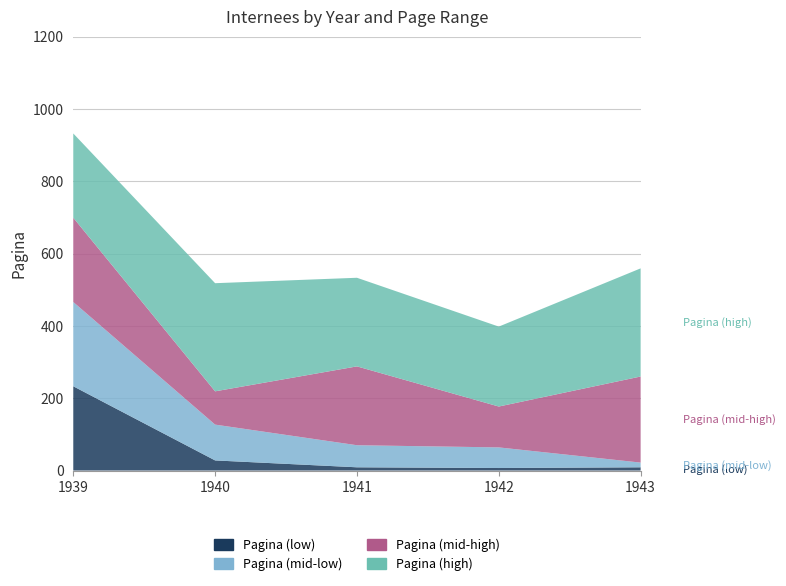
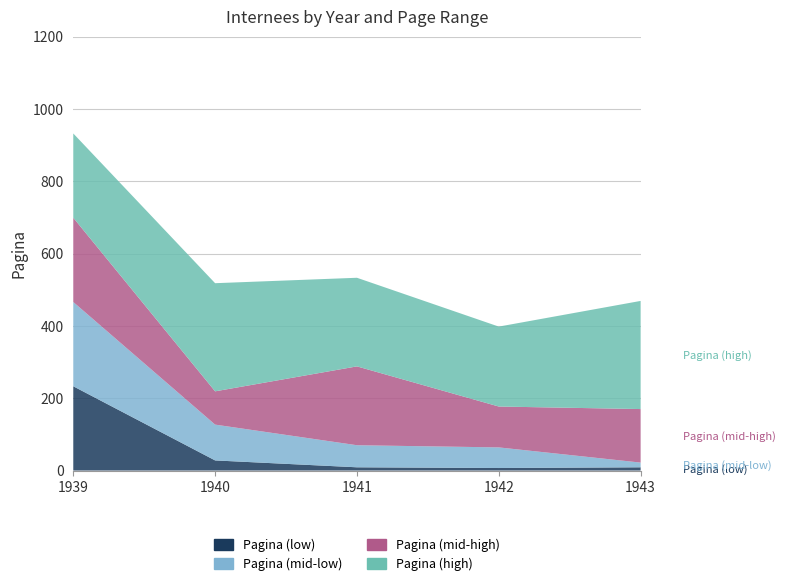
Pagina (mid-high), 1943: 240 -> 150
